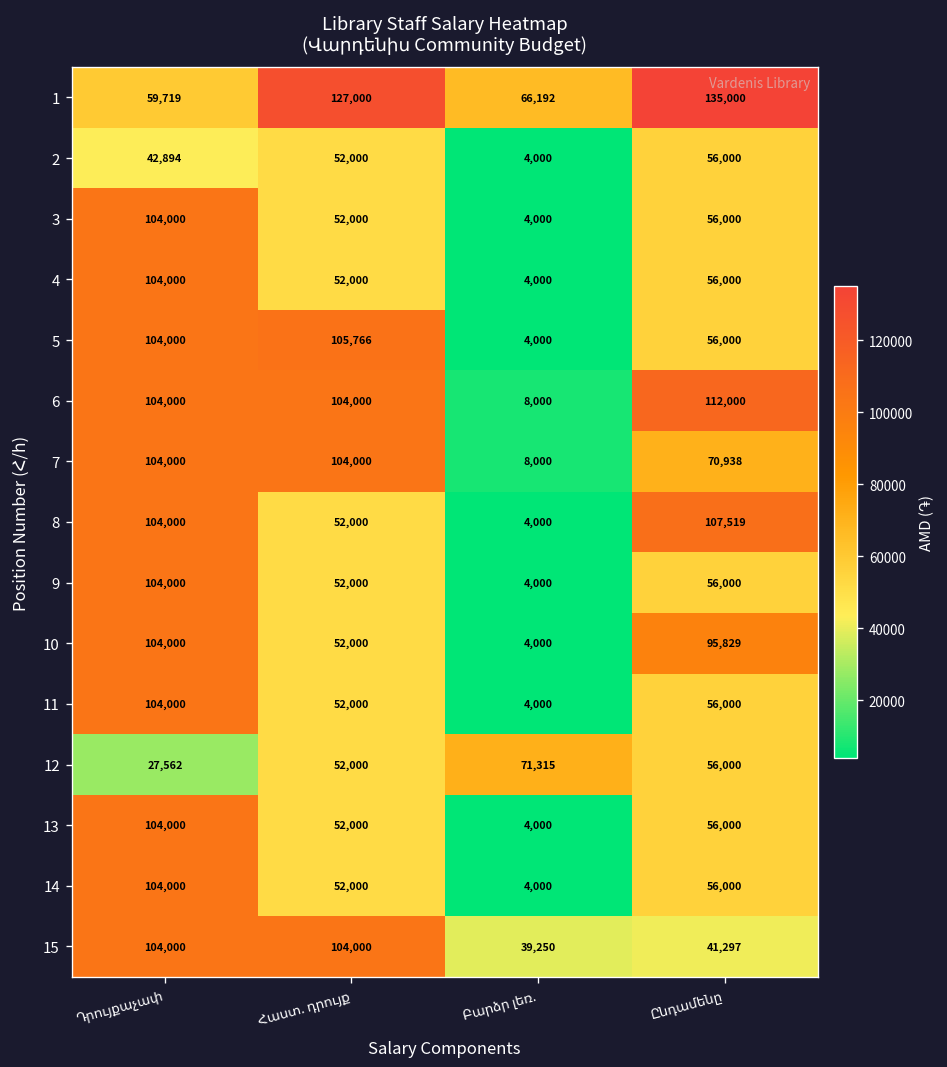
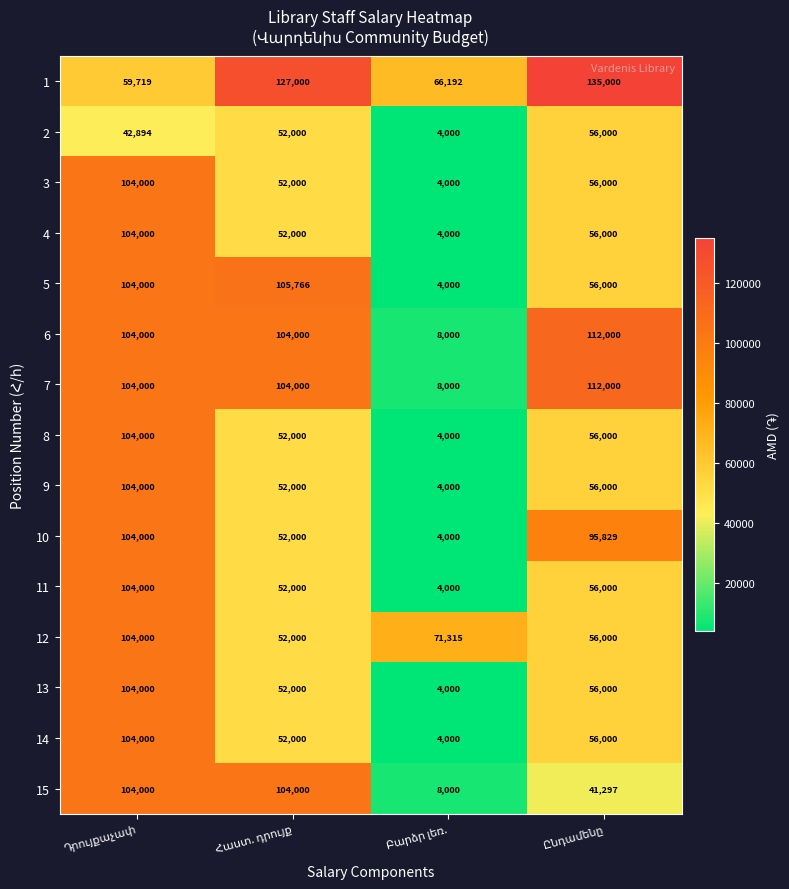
7, Ընդամենը: 70,938 -> 112,000
8, Ընդամենը: 107,519 -> 56,000
12, Դրույքաչափ: 27,562 -> 104,000
15, Բարձր լեռ.: 39,250 -> 8,000
